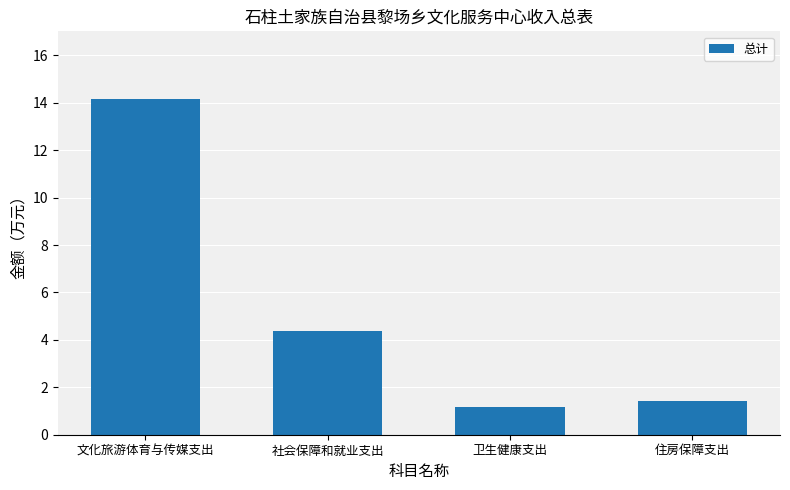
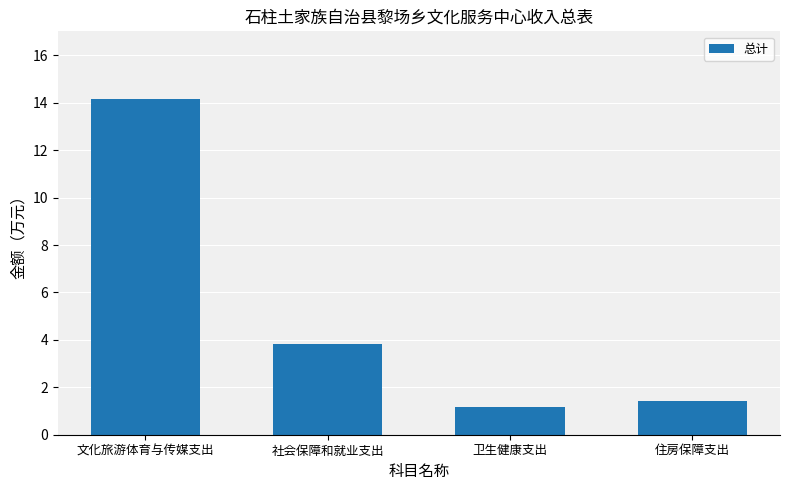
社会保障和就业支出: 4.4 -> 3.8
